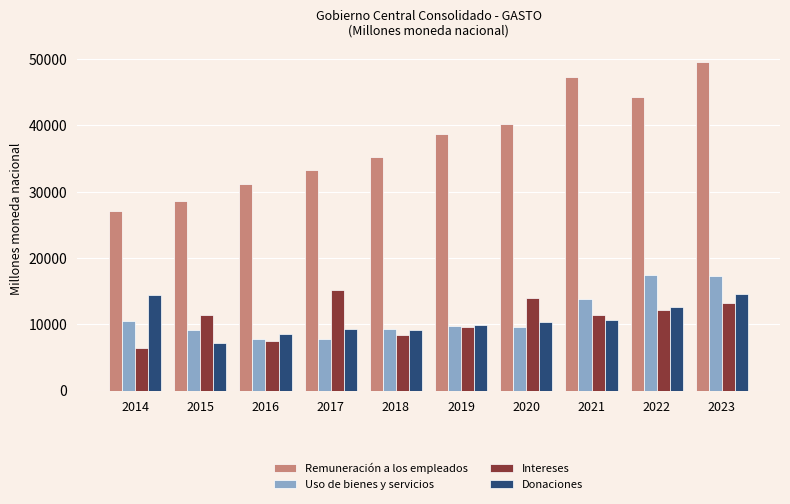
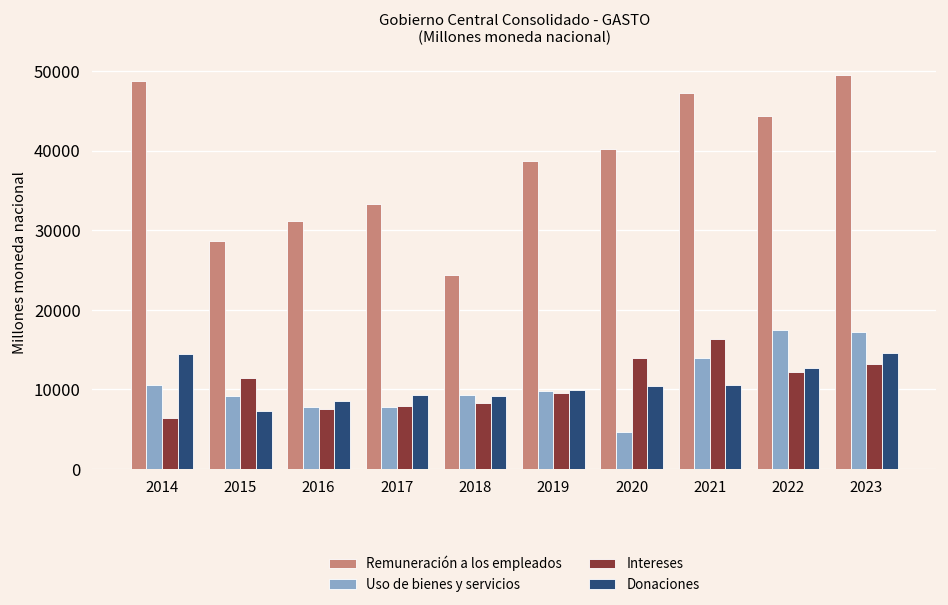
Remuneración a los empleados, 2014: 27000 -> 49000
Intereses, 2017: 15000 -> 8000
Remuneración a los empleados, 2018: 35000 -> 24000
Uso de bienes y servicios, 2020: 10000 -> 5000
Intereses, 2021: 11000 -> 16000
